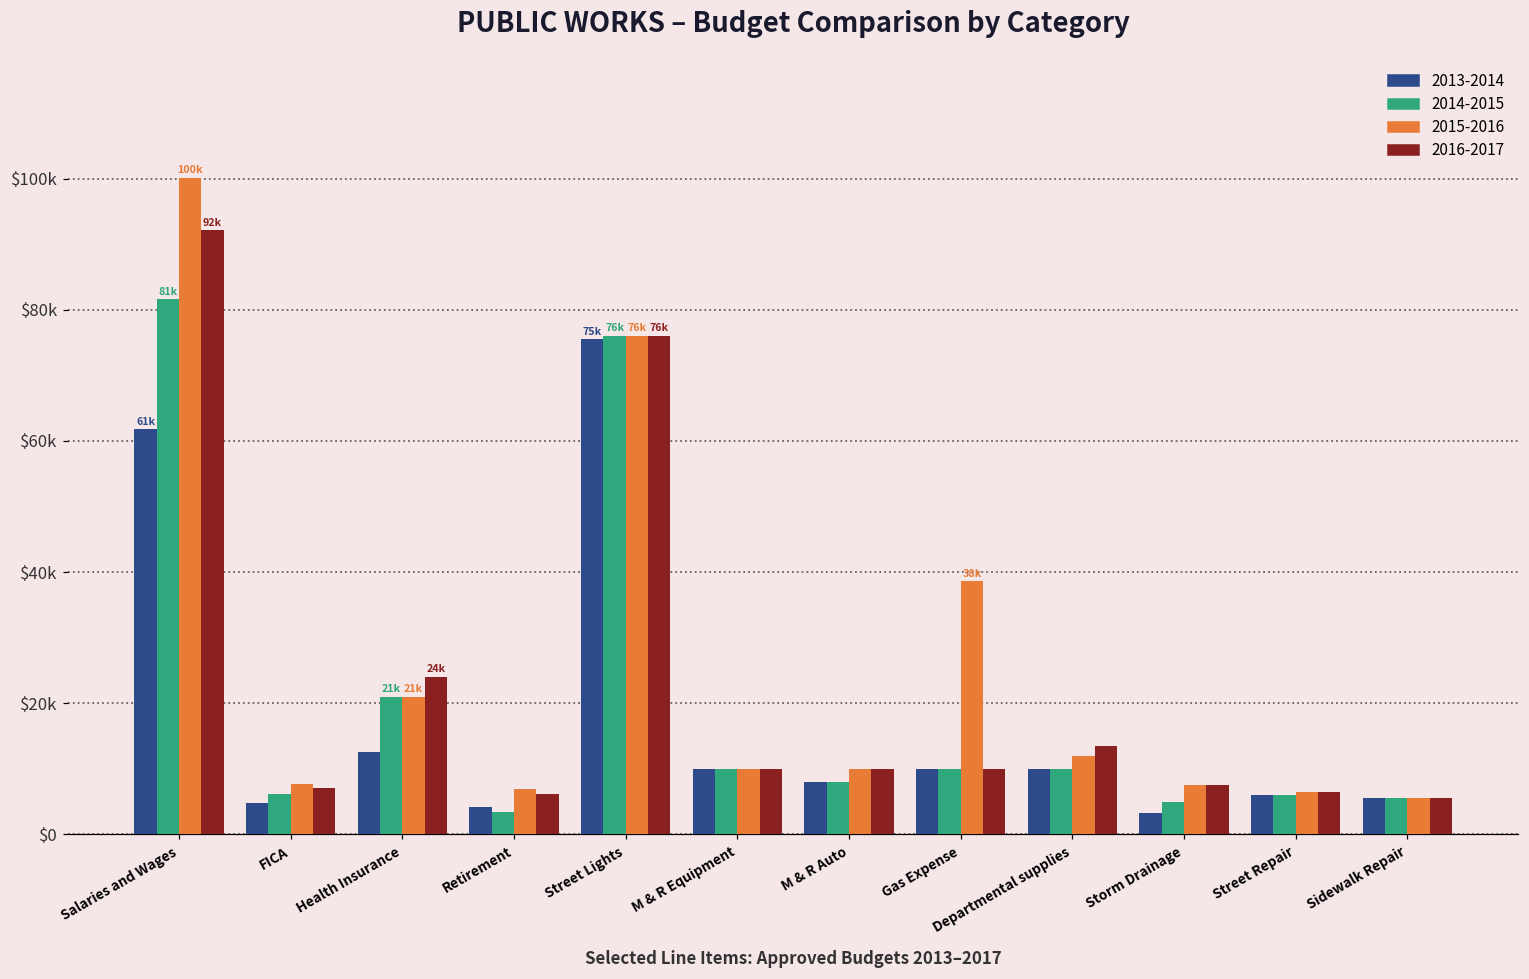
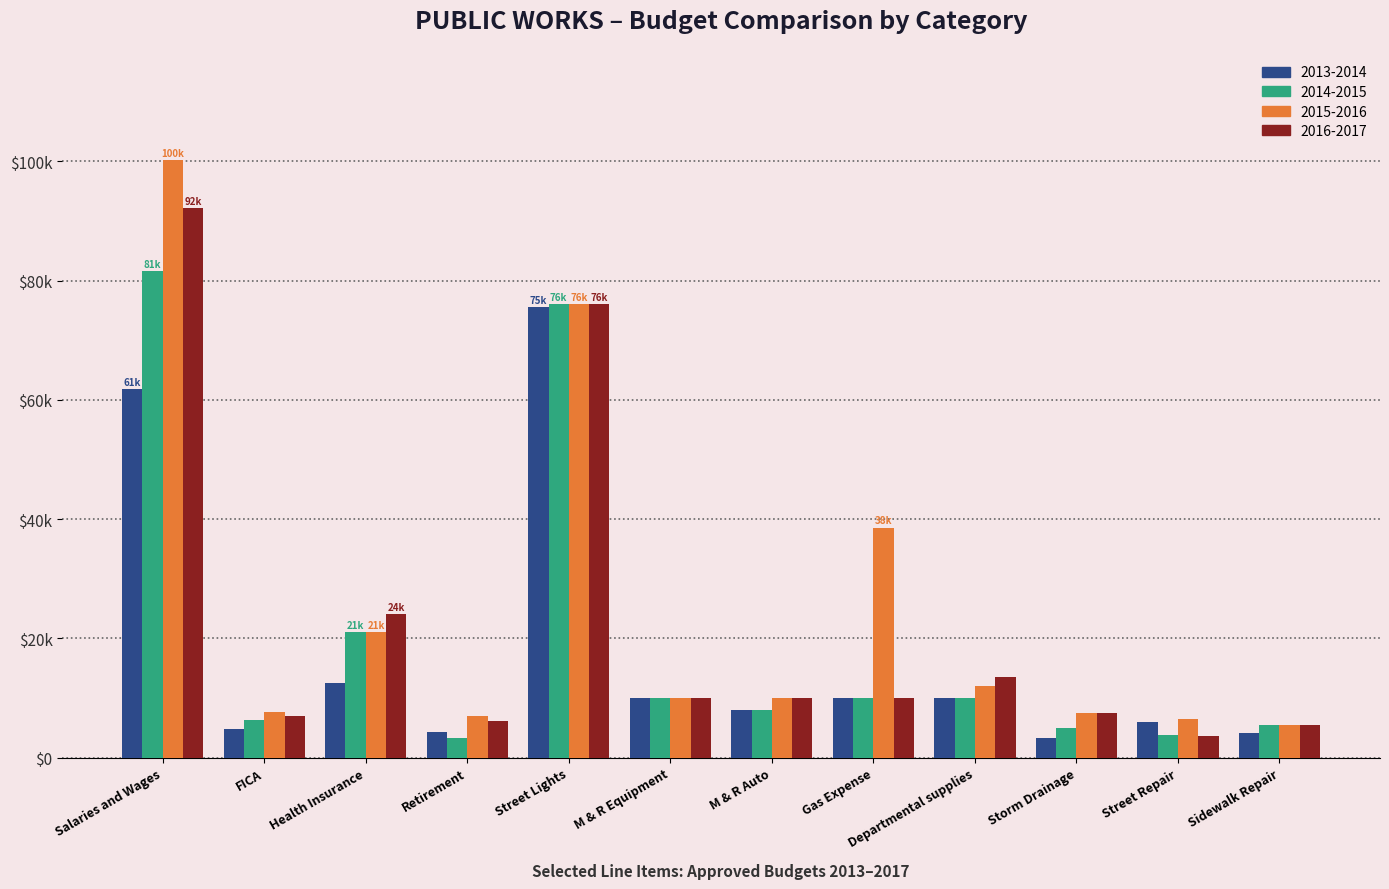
2014-2015, Street Repair: $6000 -> $4000
2016-2017, Street Repair: $7000 -> $4000
2013-2014, Sidewalk Repair: $6000 -> $4000
